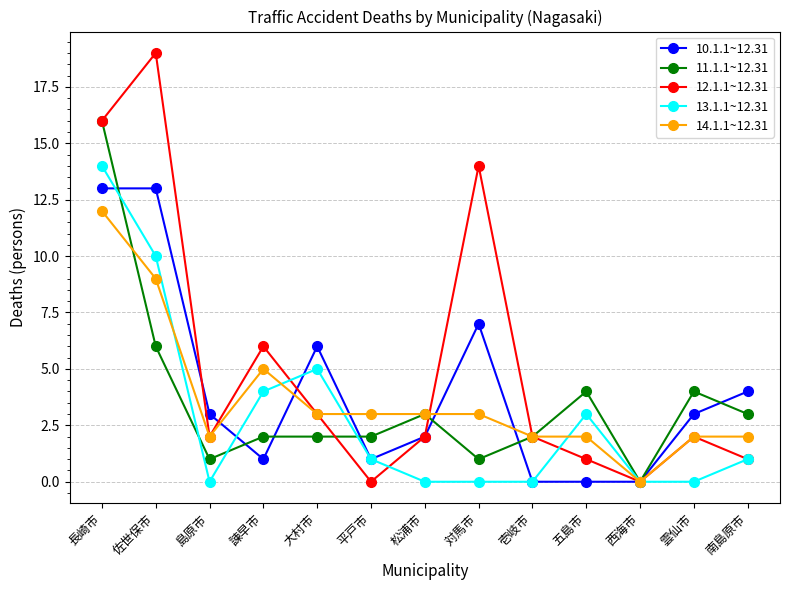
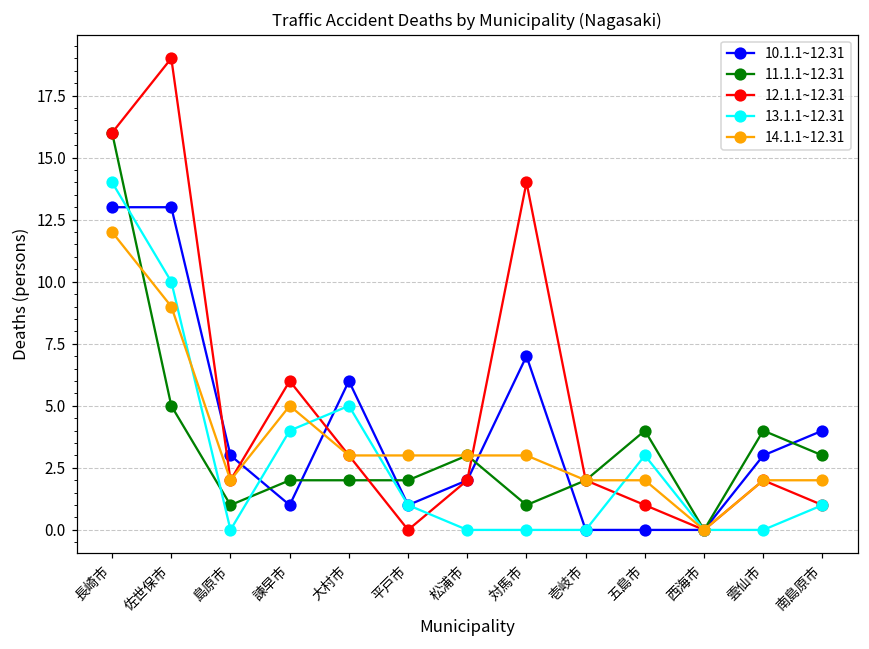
11.1.1~12.31, 佐世保市: 6 -> 5
